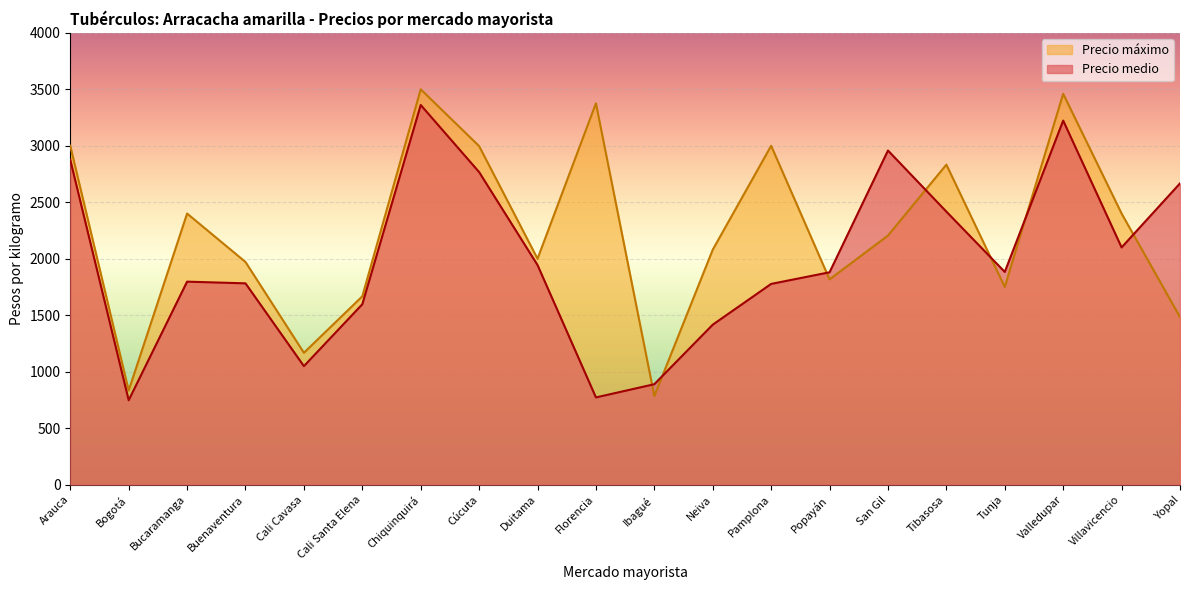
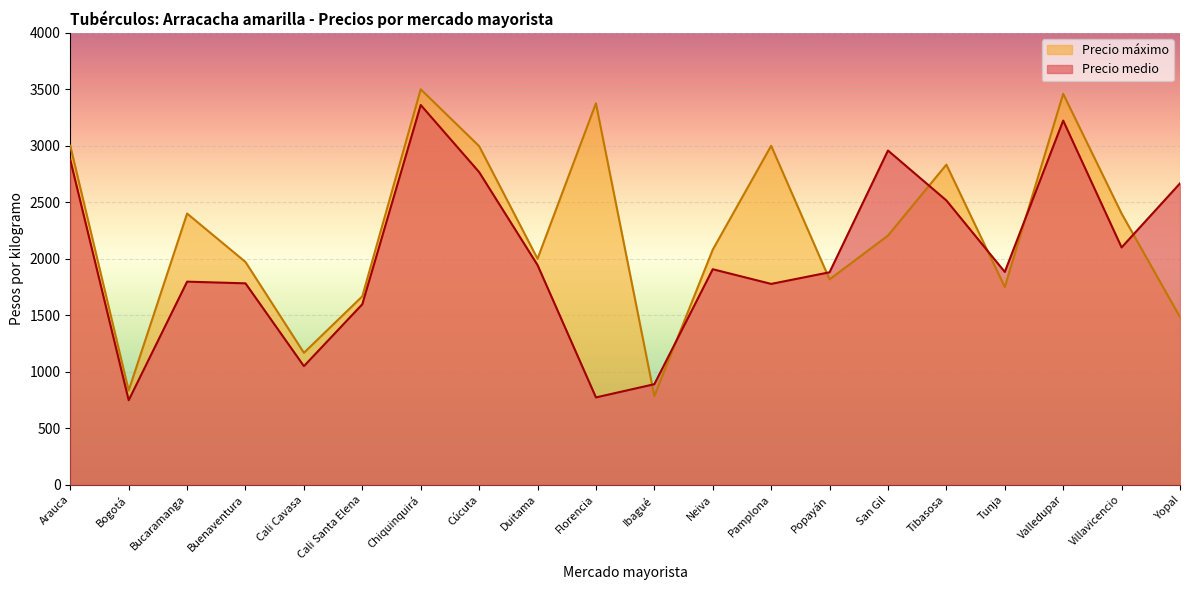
Precio medio, Neiva: 1420 -> 1910
Precio medio, Tibasosa: 2420 -> 2520
